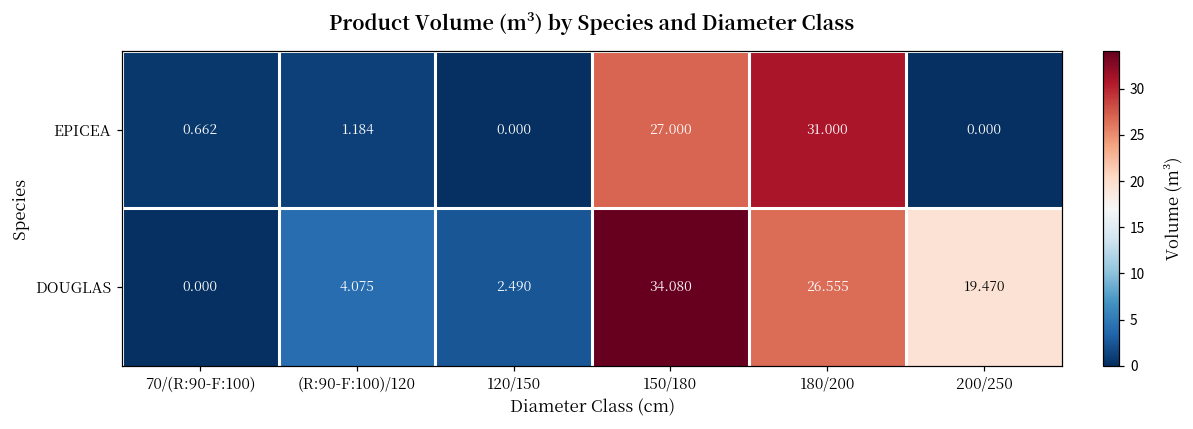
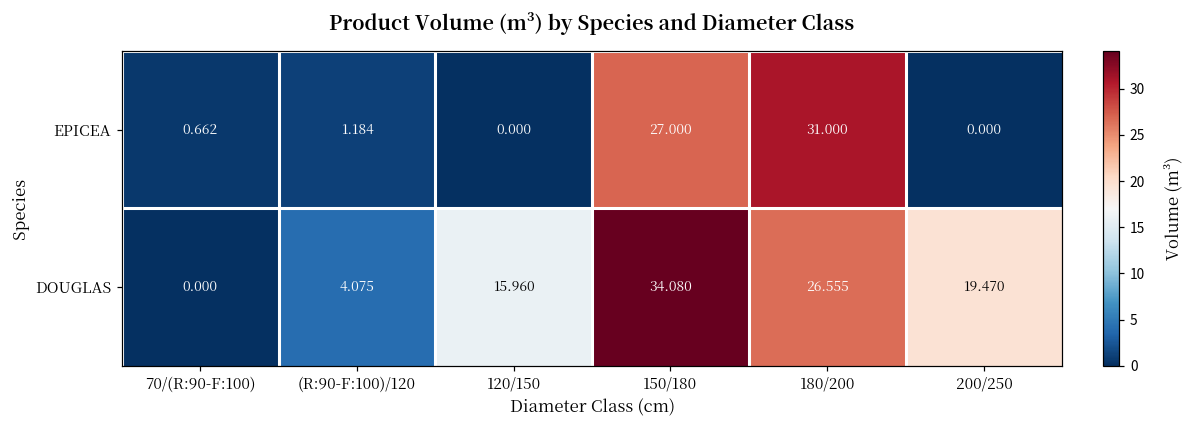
DOUGLAS, 120/150: 2.490 -> 15.960
